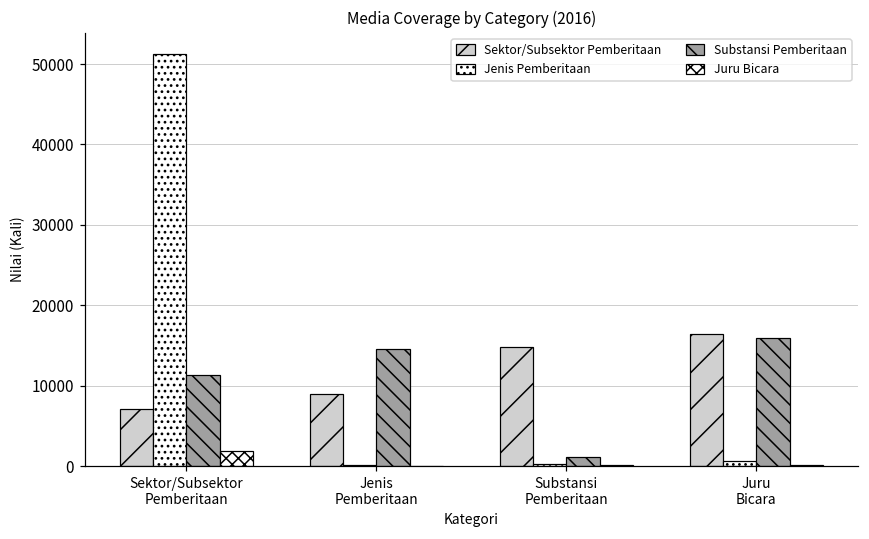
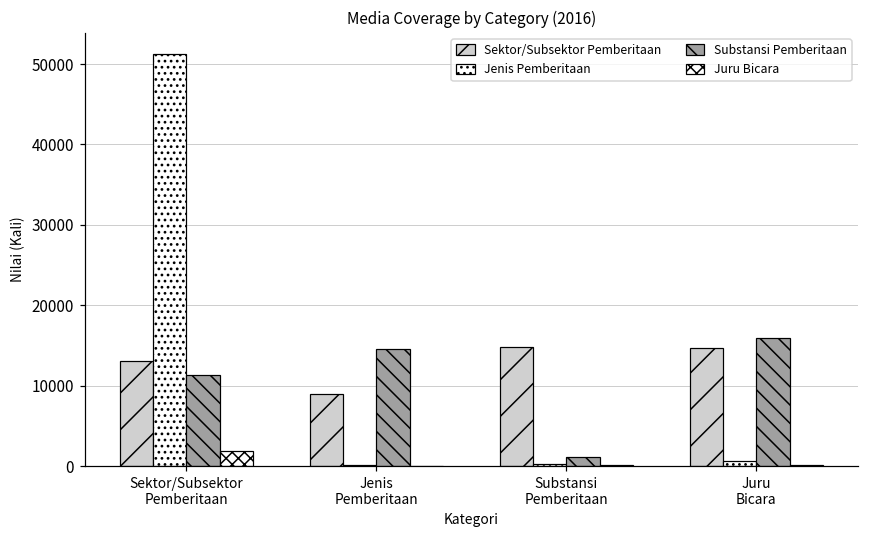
Sektor/Subsektor Pemberitaan, Sektor/Subsektor Pemberitaan: 7000 -> 13000
Sektor/Subsektor Pemberitaan, Juru Bicara: 16000 -> 15000
